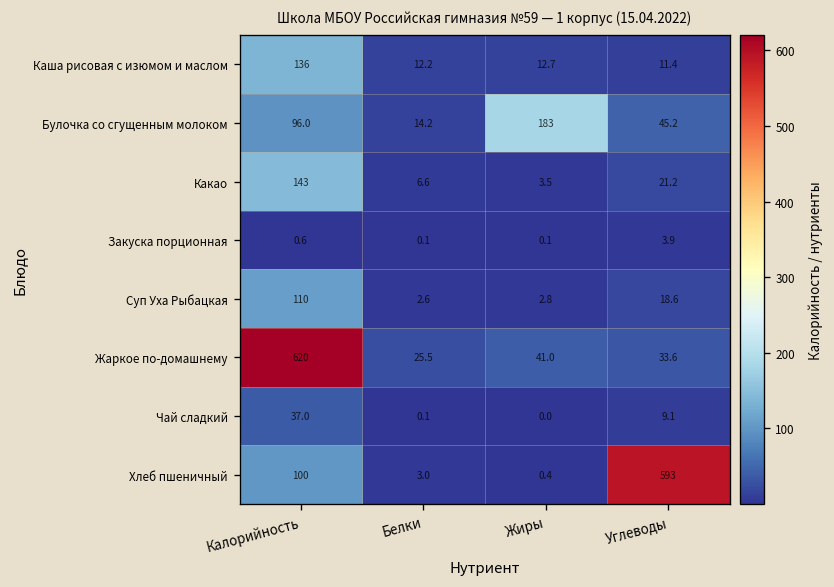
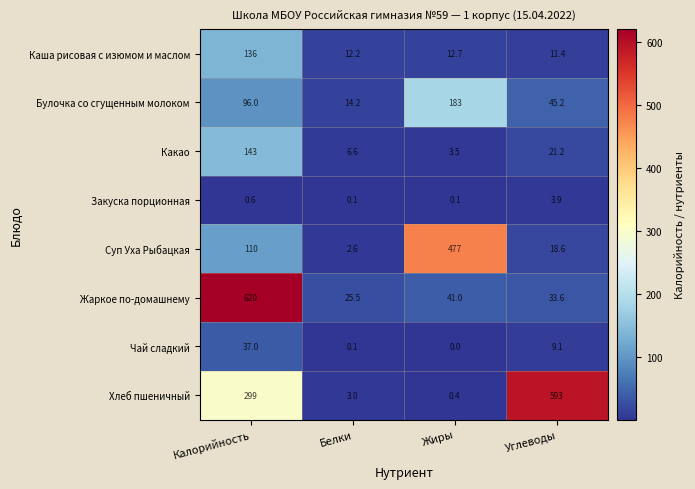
Суп Уха Рыбацкая, Жиры: 2.8 -> 477
Хлеб пшеничный, Калорийность: 100 -> 299
